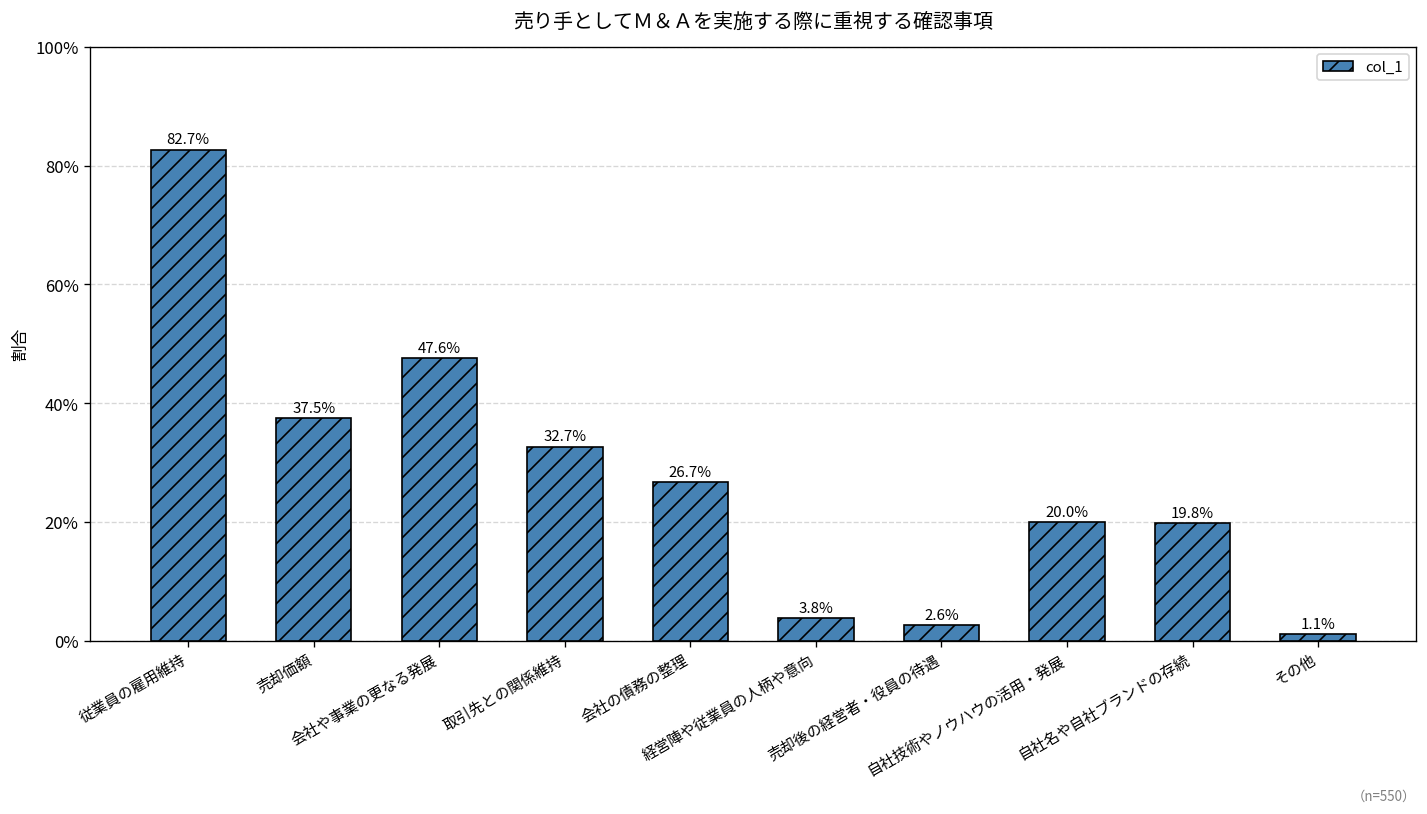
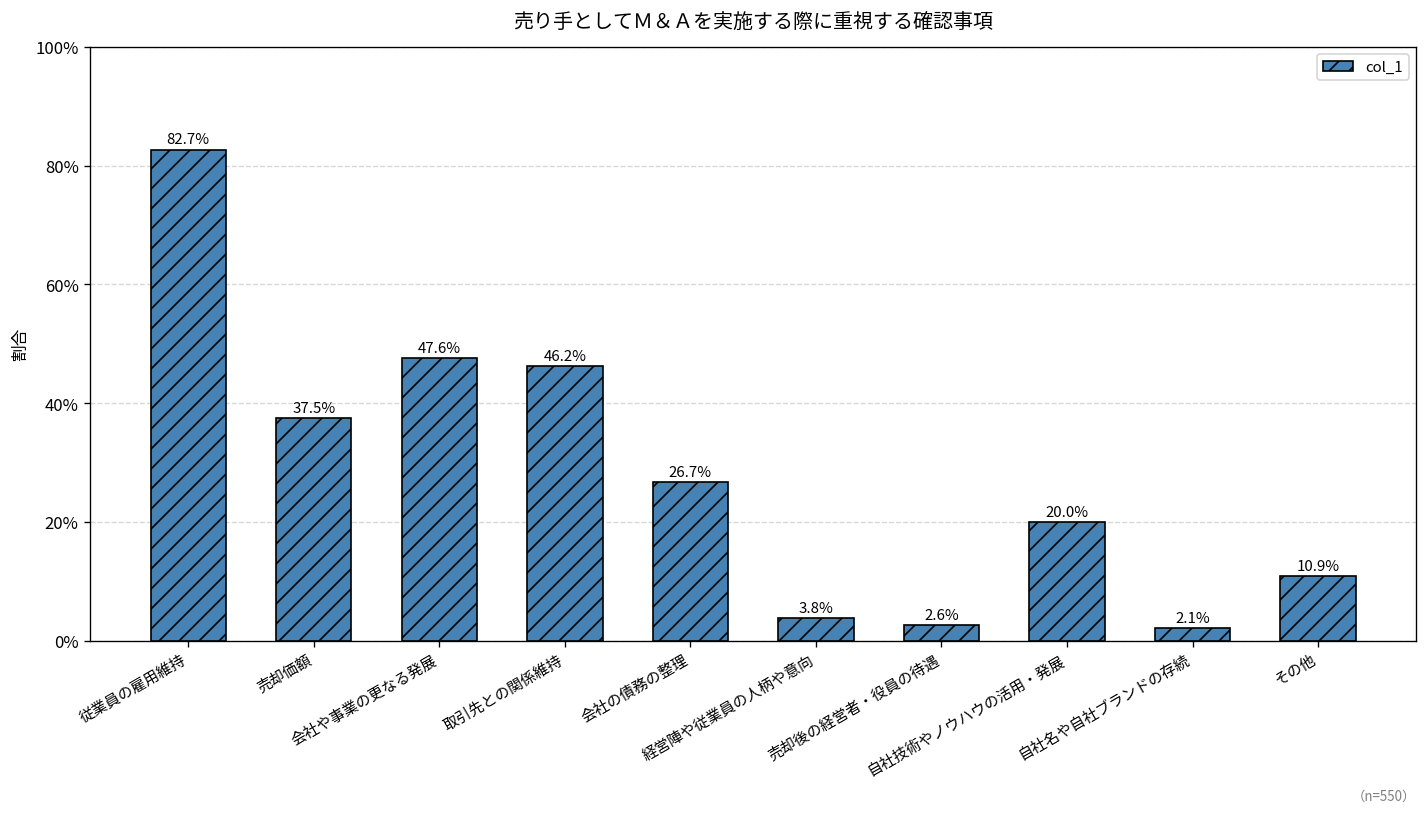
取引先との関係維持: 32.7% -> 46.2%
自社名や自社ブランドの存続: 19.8% -> 2.1%
その他: 1.1% -> 10.9%
